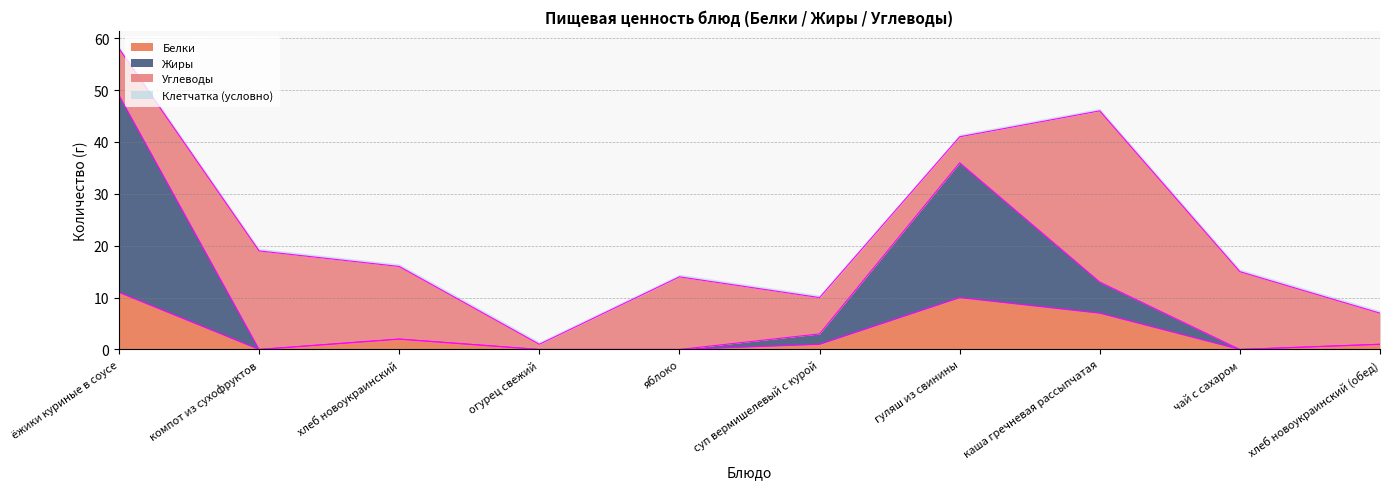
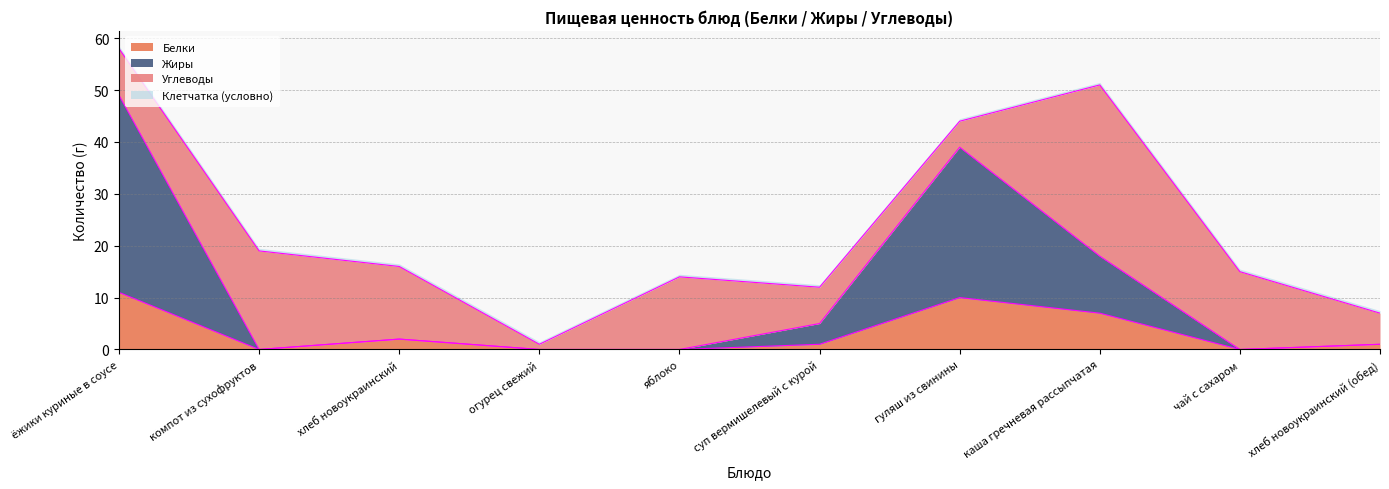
Жиры, суп вермишелевый с курой: 2 -> 4
Жиры, гуляш из свинины: 26 -> 29
Жиры, каша гречневая рассыпчатая: 6 -> 11
